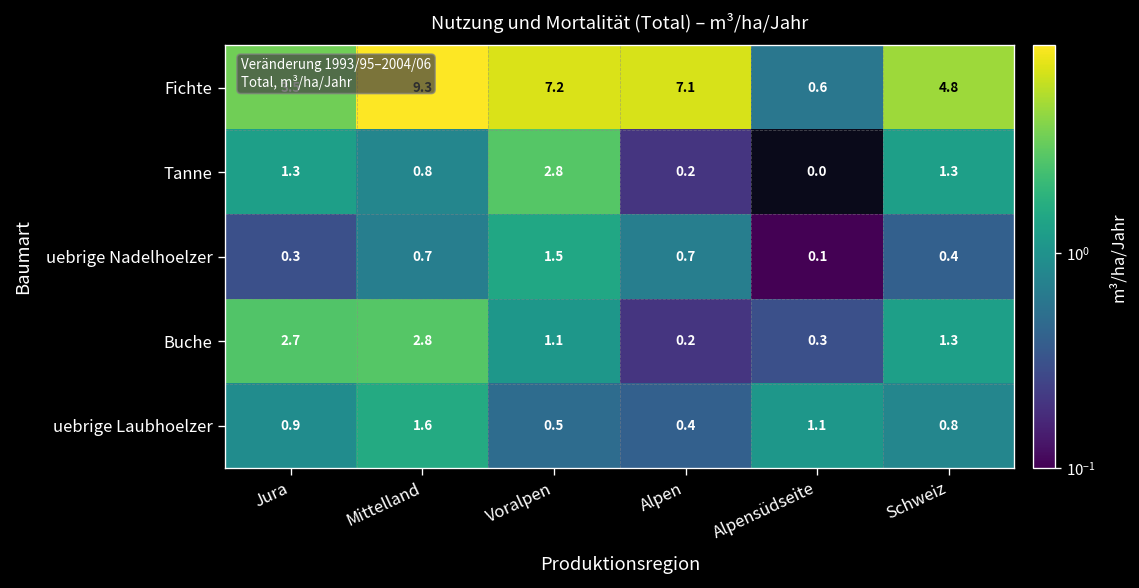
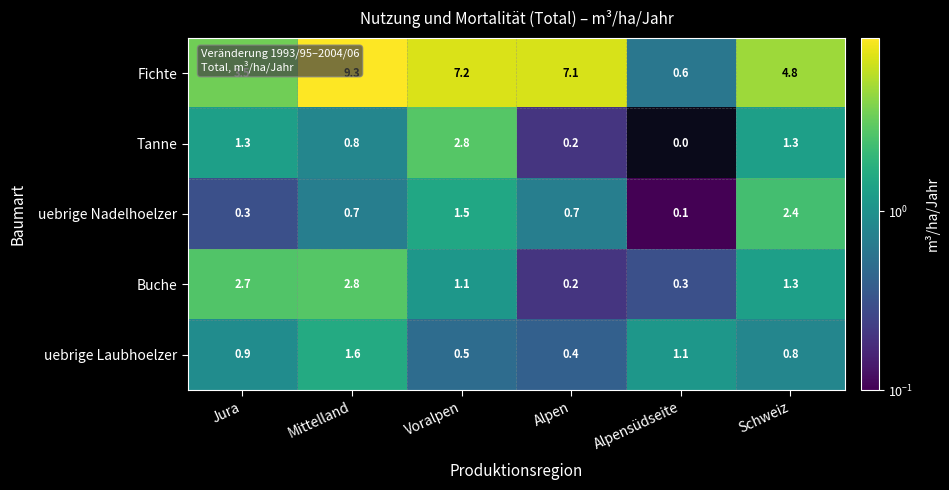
uebrige Nadelhoelzer, Schweiz: 0.4 -> 2.4
